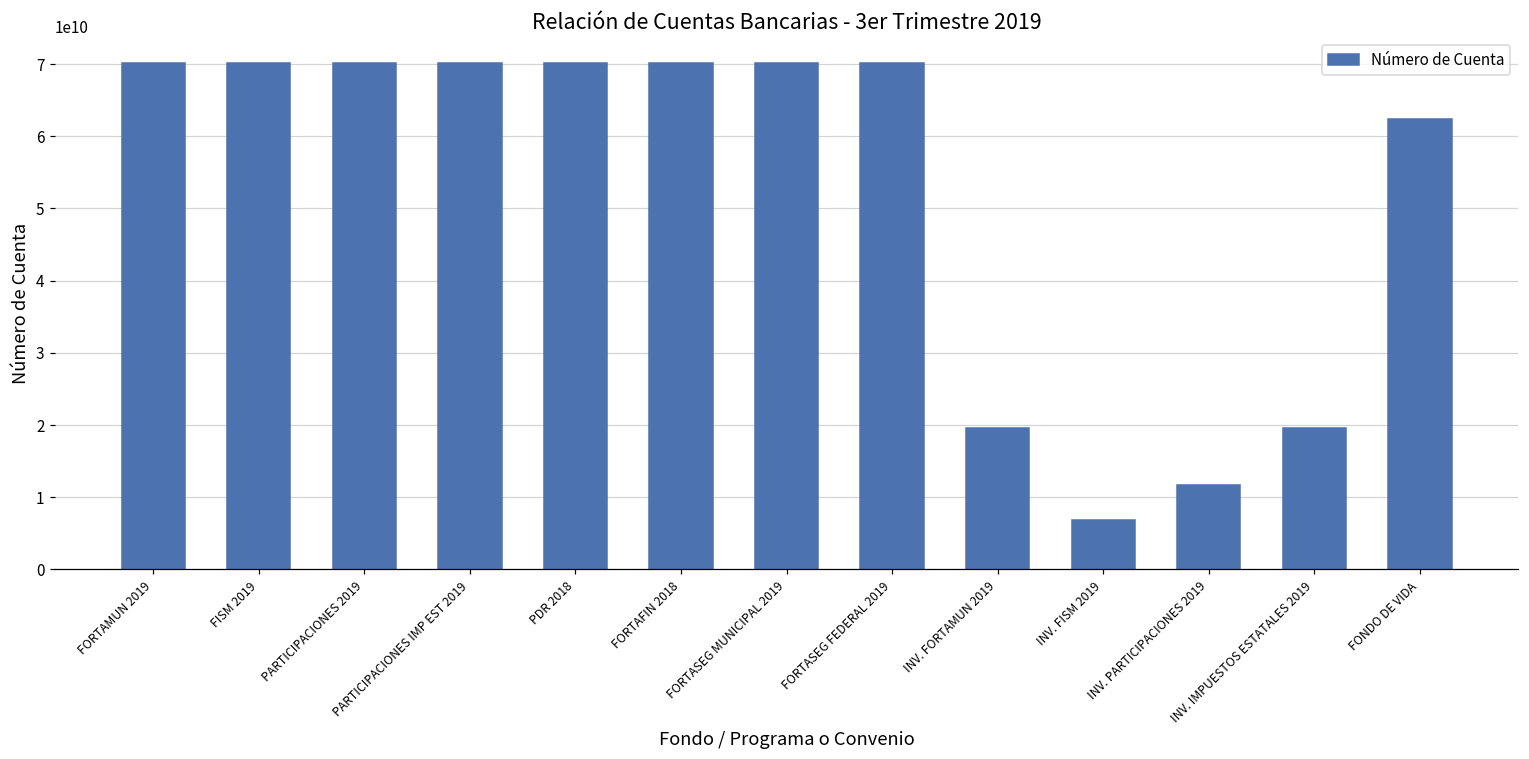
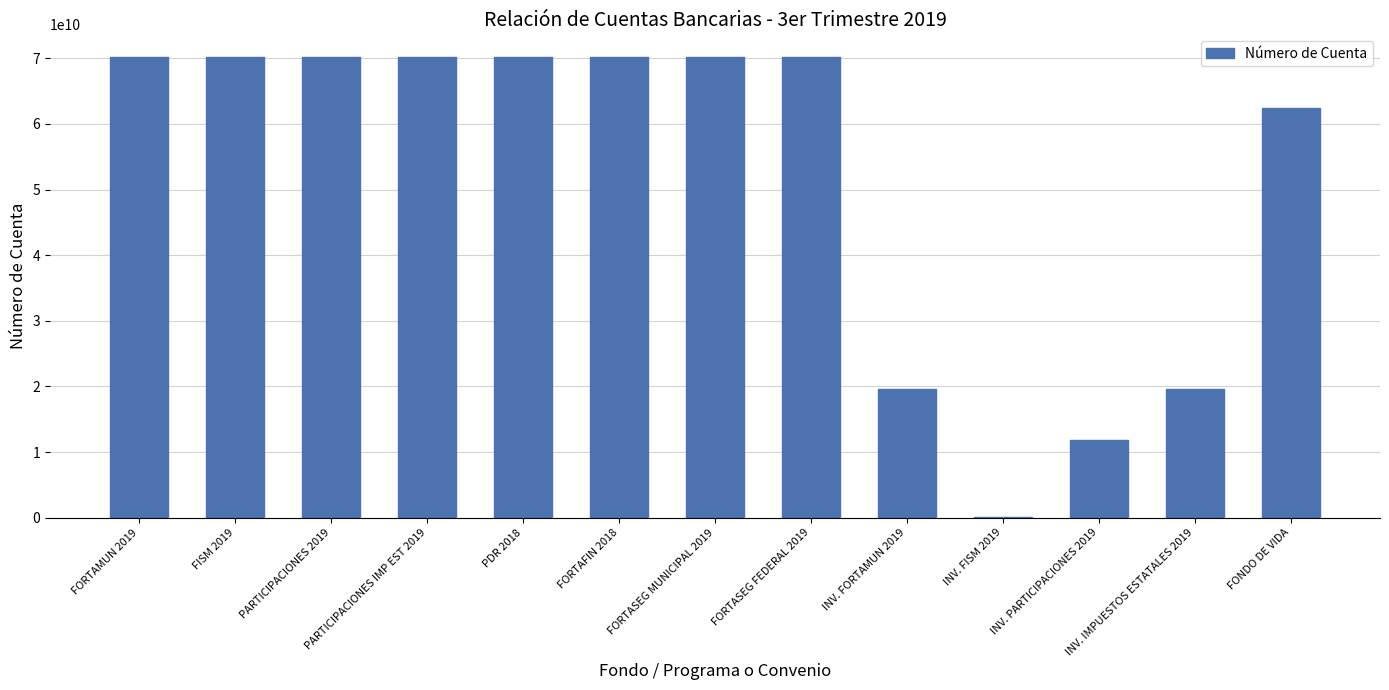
INV. FISM 2019: 7000000000 -> 0
